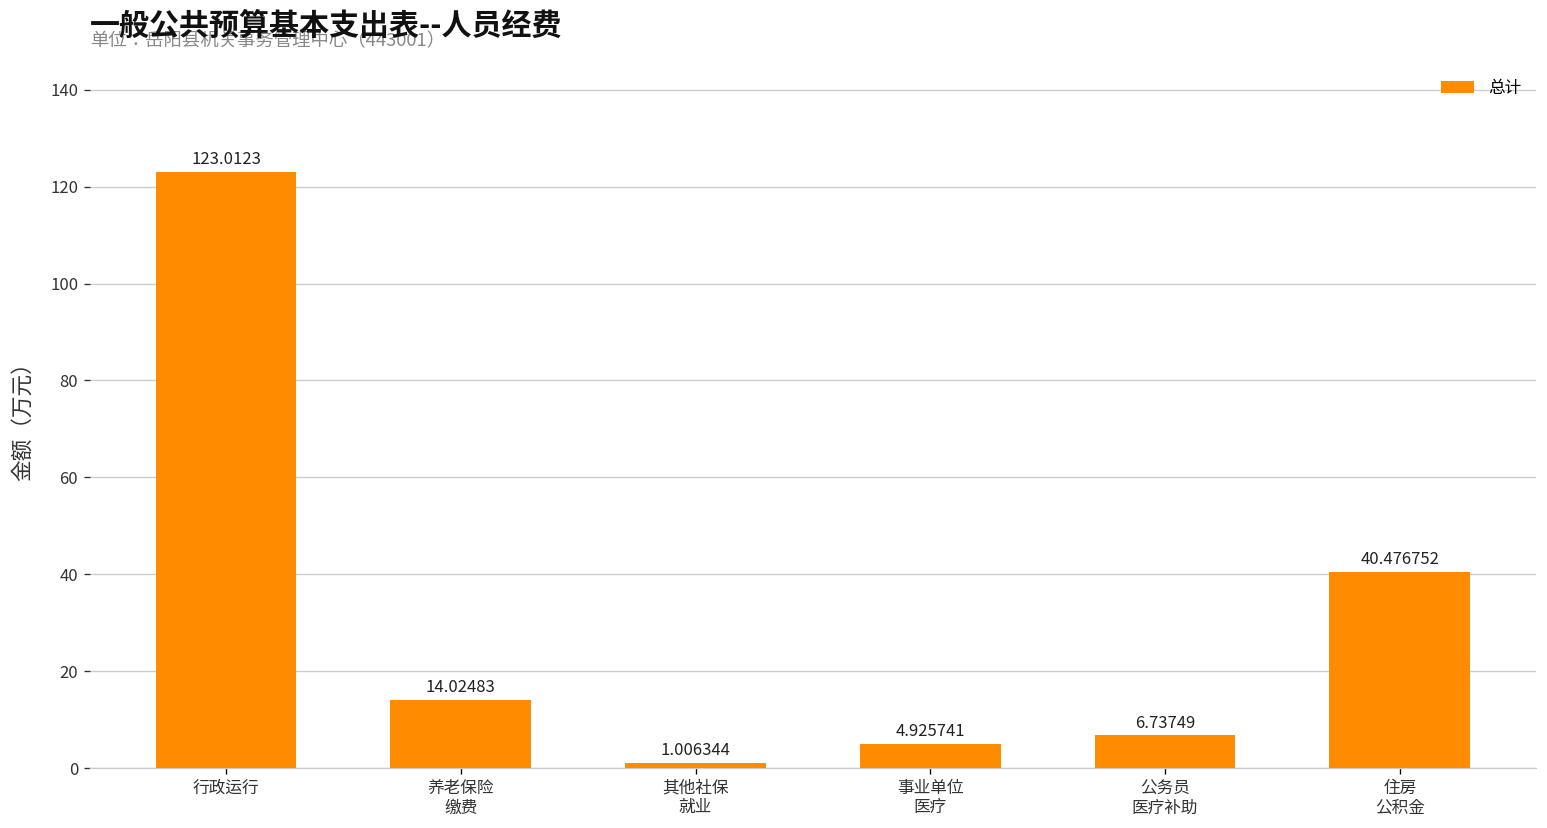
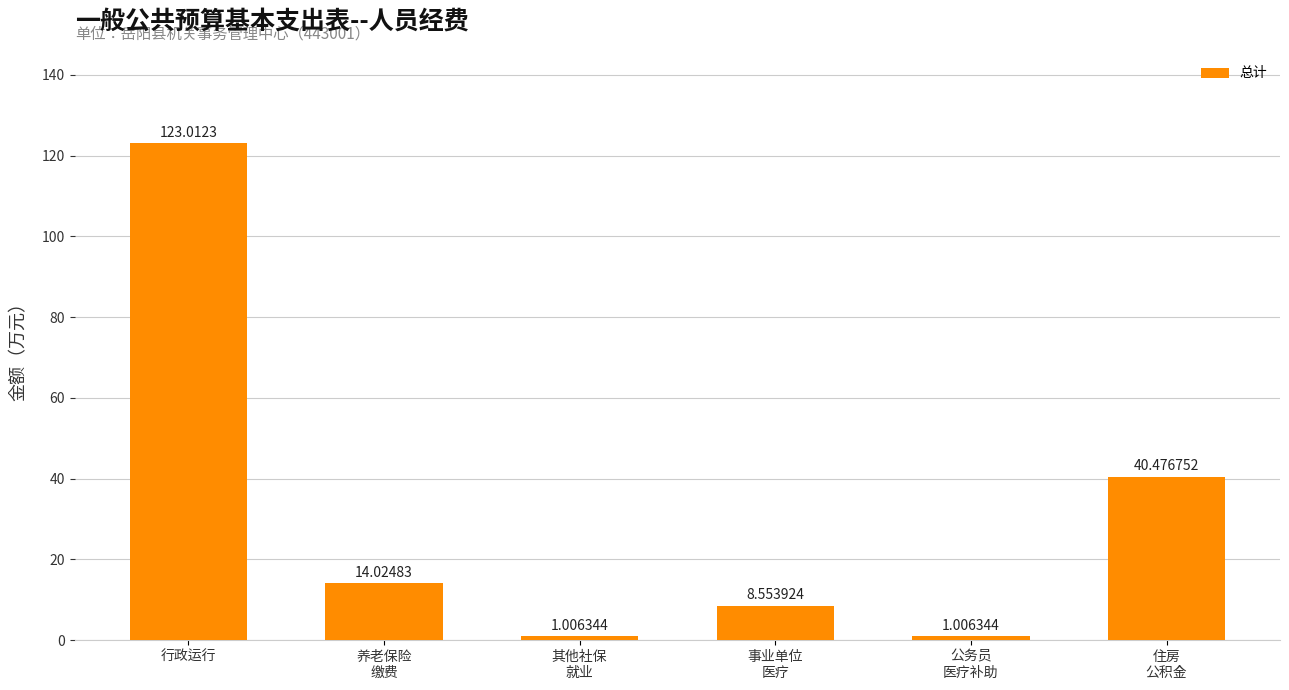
事业单位 医疗: 4.925741 -> 8.553924
公务员 医疗补助: 6.73749 -> 1.006344
